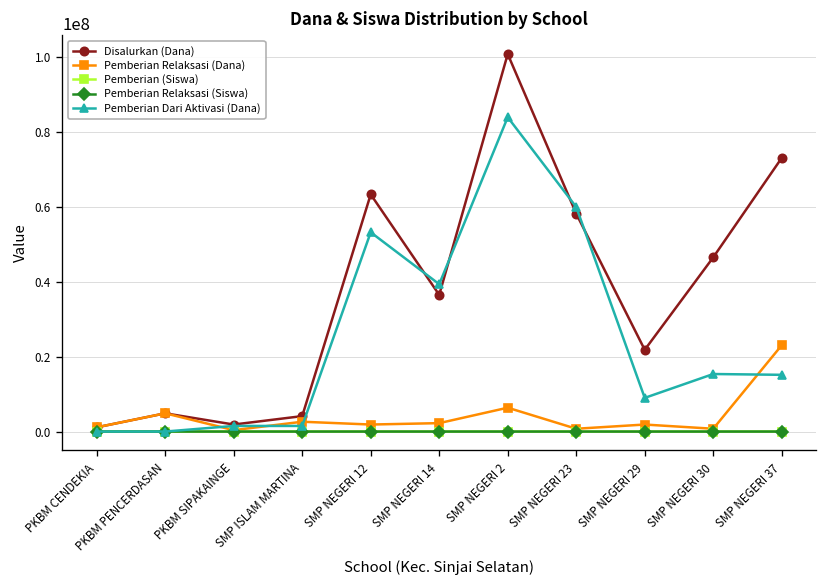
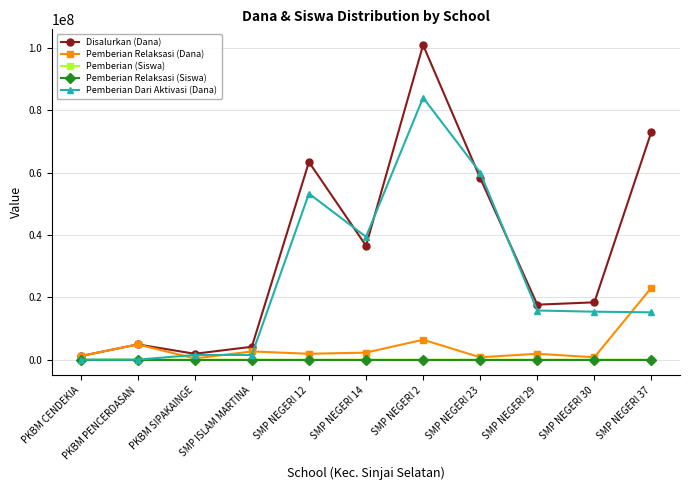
Disalurkan (Dana), SMP NEGERI 29: 22000000 -> 18000000
Pemberian Dari Aktivasi (Dana), SMP NEGERI 29: 9000000 -> 16000000
Disalurkan (Dana), SMP NEGERI 30: 47000000 -> 18000000
